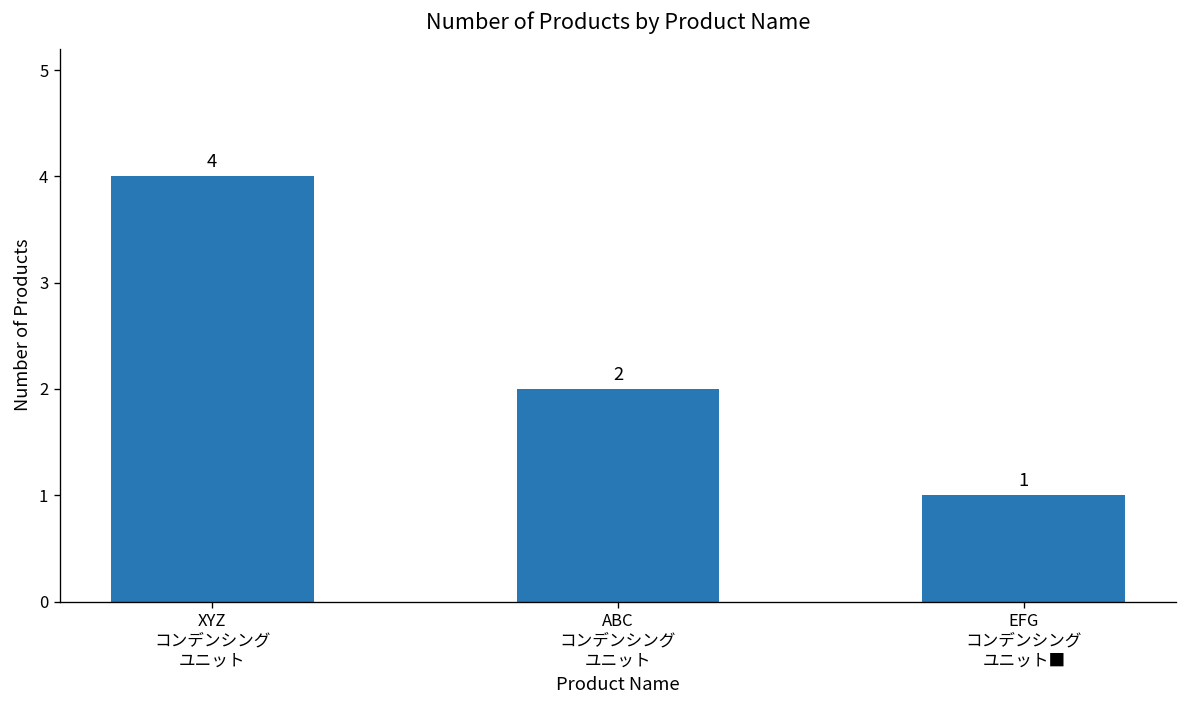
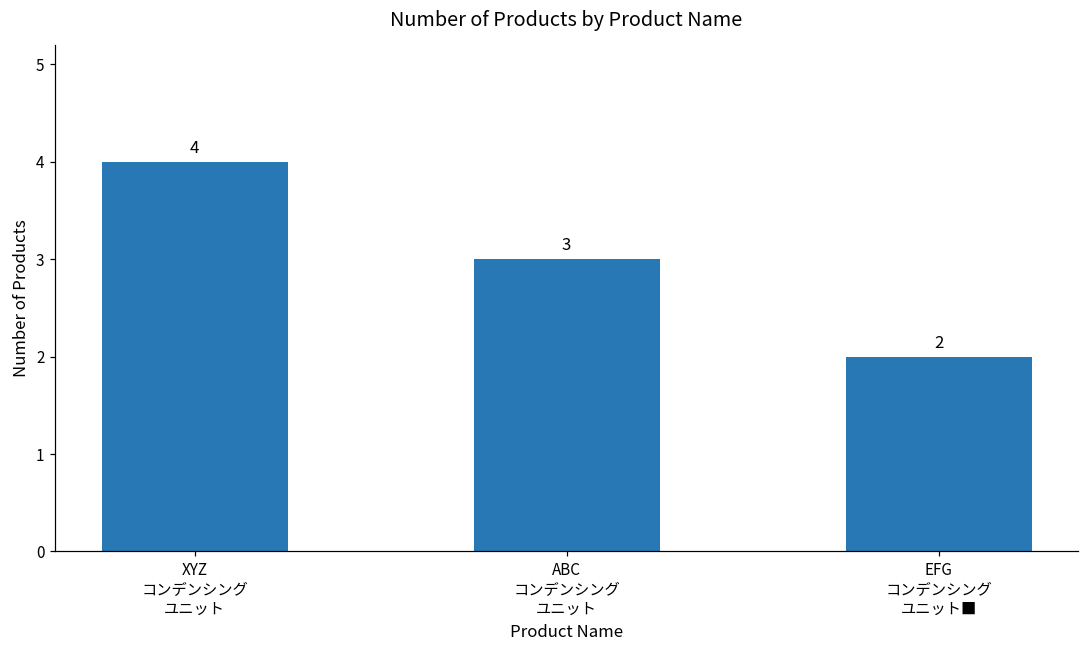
ABC コンデンシング ユニット: 2 -> 3
EFG コンデンシング ユニット■: 1 -> 2
